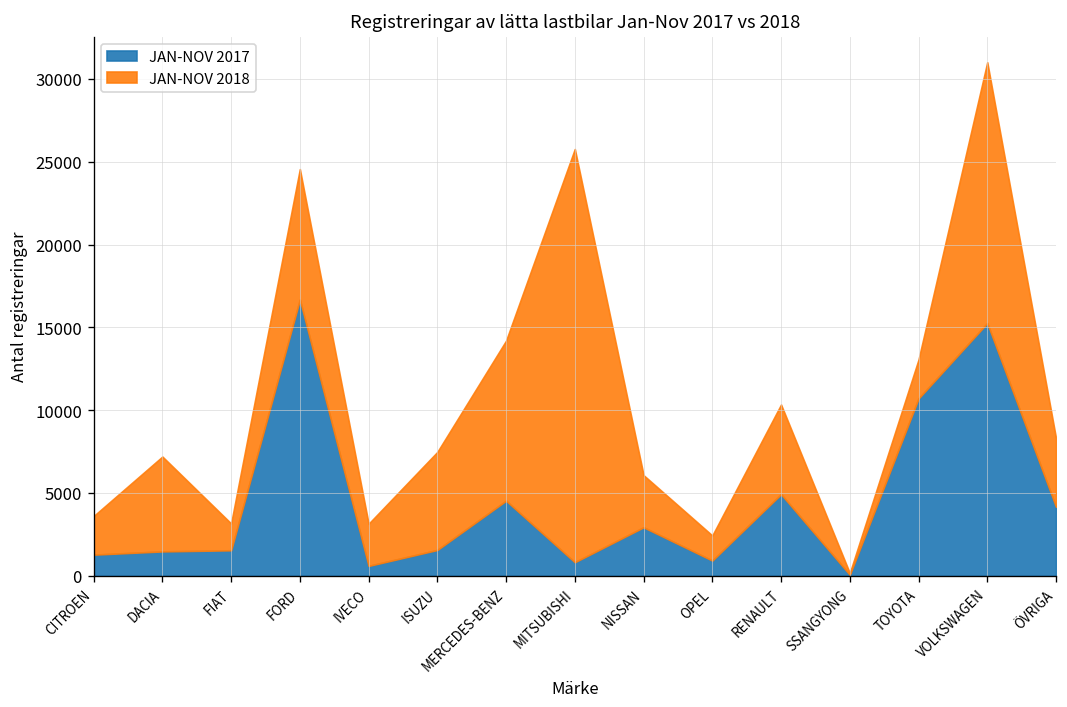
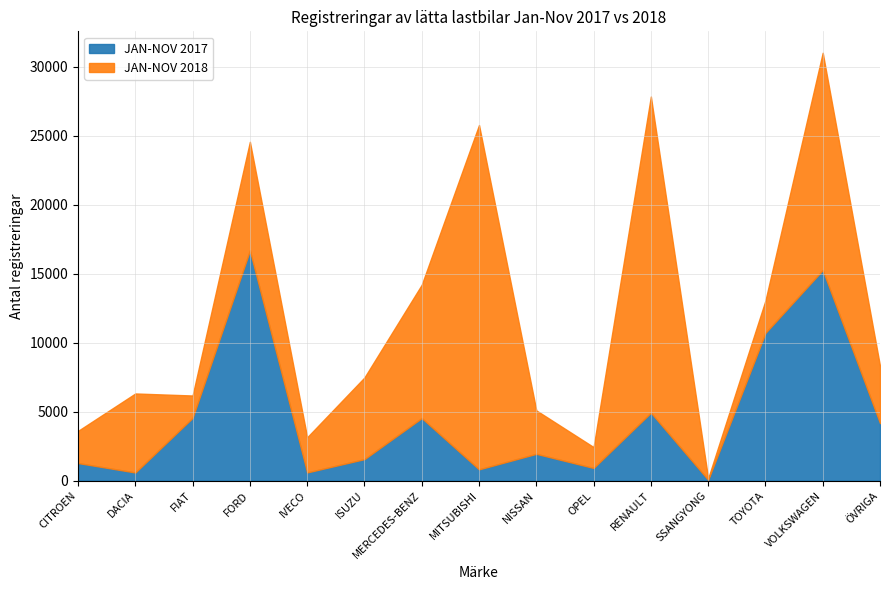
JAN-NOV 2017, DACIA: 1500 -> 600
JAN-NOV 2017, FIAT: 1500 -> 4600
JAN-NOV 2017, NISSAN: 2900 -> 1900
JAN-NOV 2018, RENAULT: 5400 -> 22900
